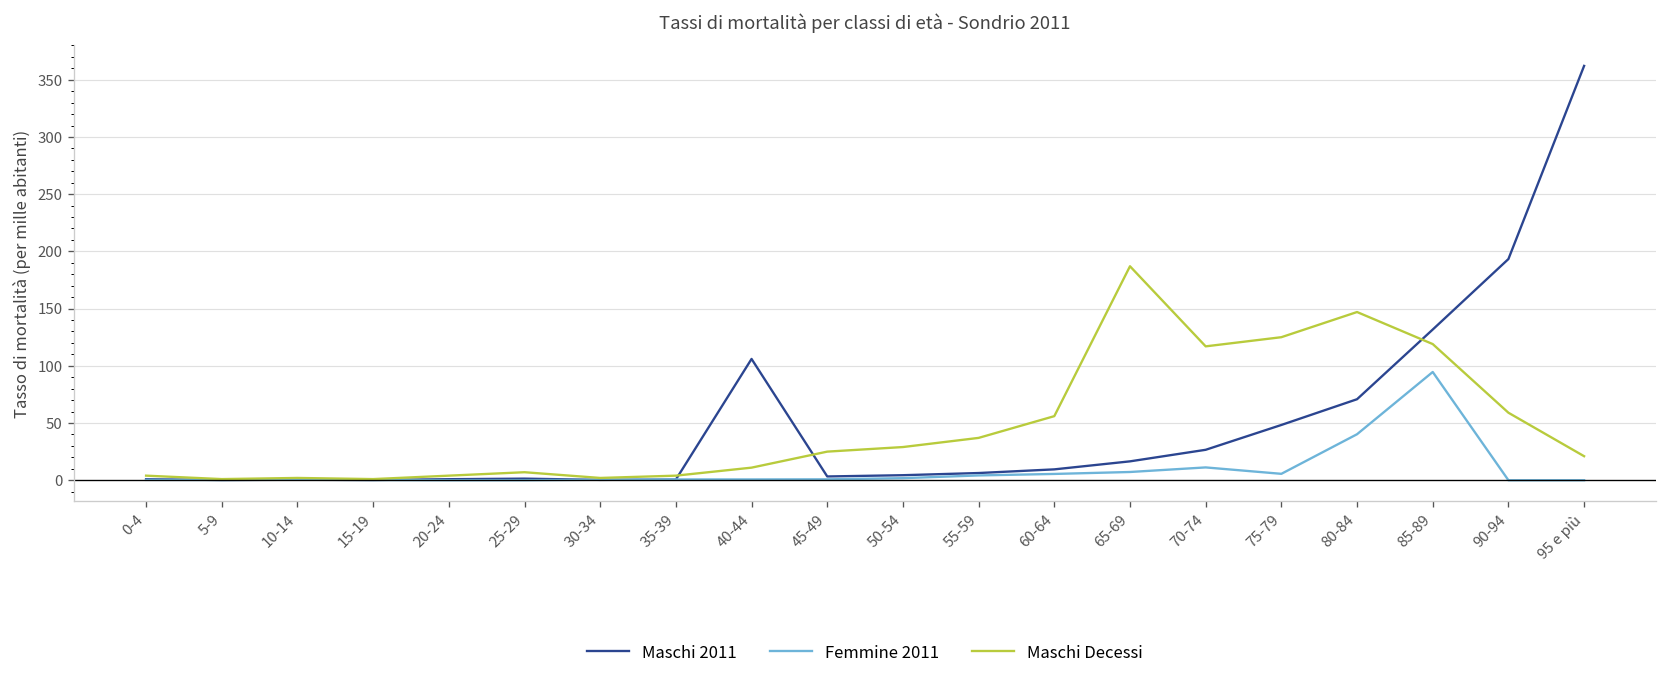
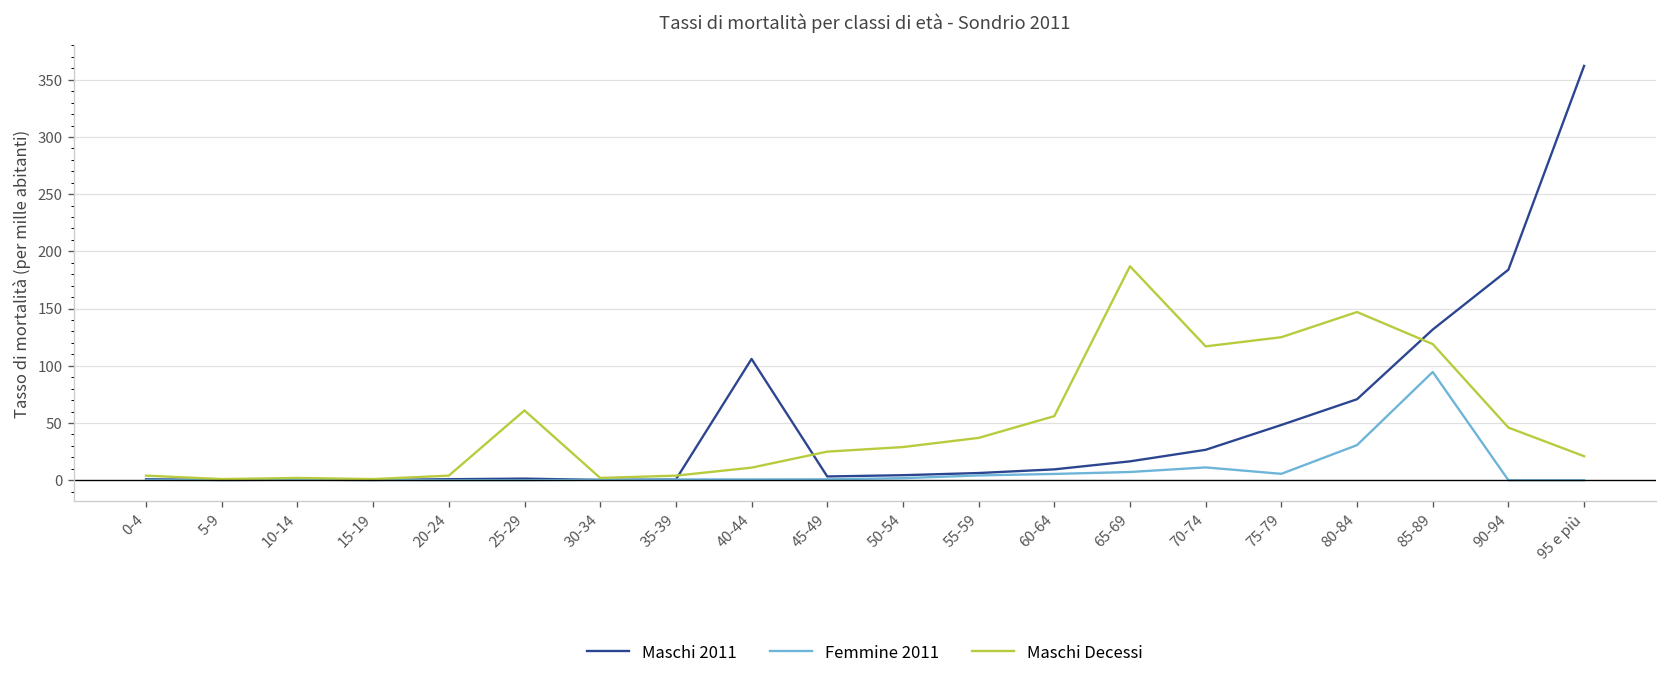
Maschi Decessi, 25-29: 10 -> 60
Femmine 2011, 80-84: 40 -> 30
Maschi 2011, 90-94: 190 -> 180
Maschi Decessi, 90-94: 60 -> 50
